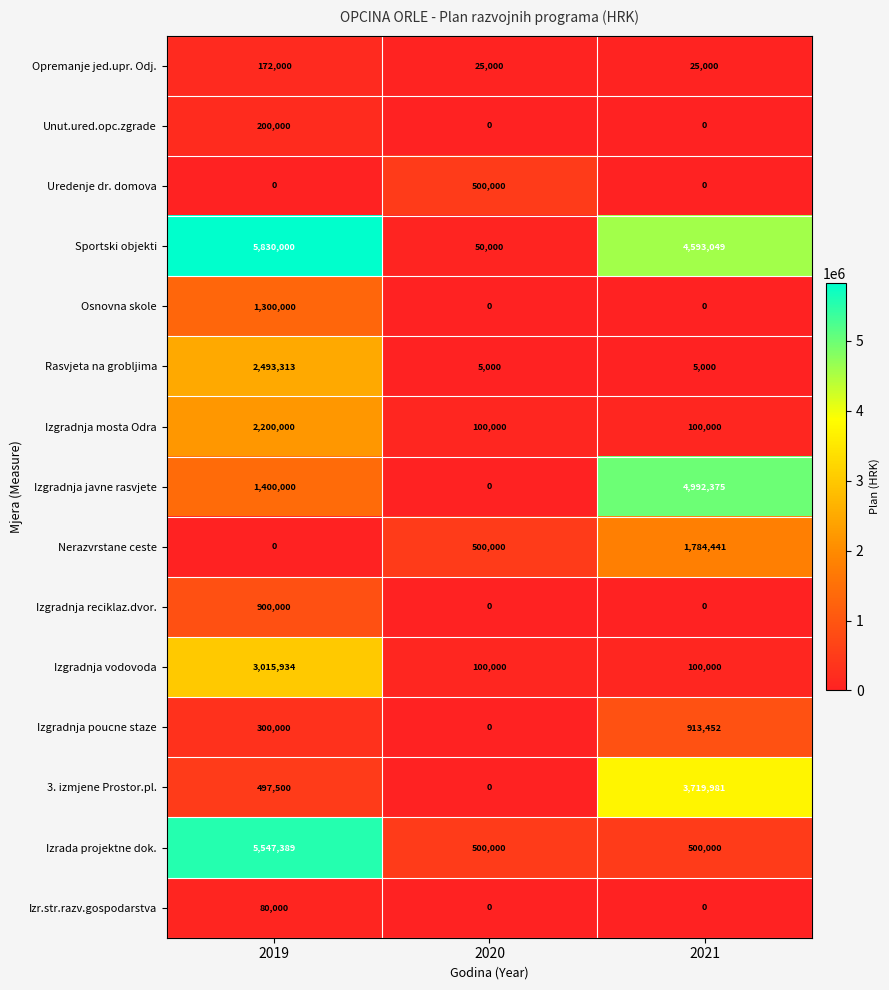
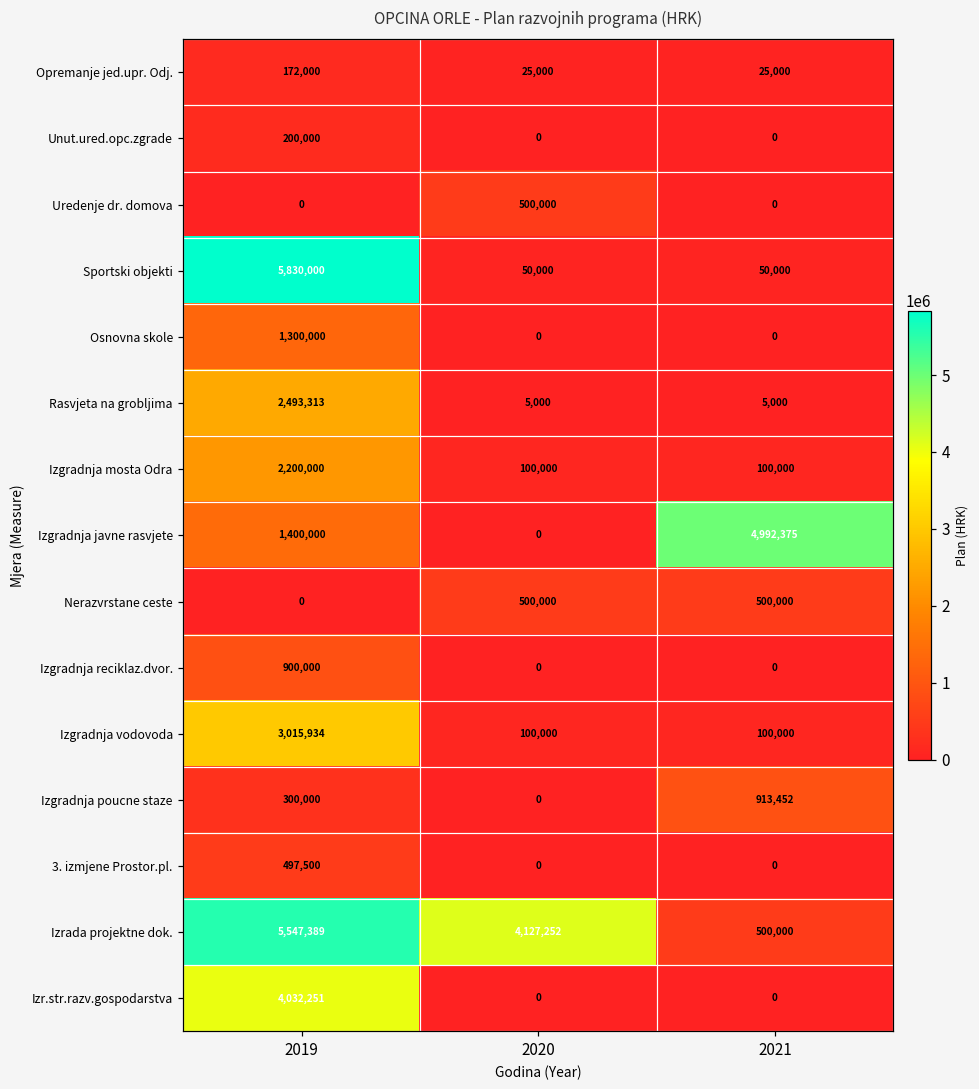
Sportski objekti, 2021: 4,593,049 -> 50,000
Nerazvrstane ceste, 2021: 1,784,441 -> 500,000
3. izmjene Prostor.pl., 2021: 3,719,981 -> 0
Izrada projektne dok., 2020: 500,000 -> 4,127,252
Izr.str.razv.gospodarstva, 2019: 80,000 -> 4,032,251
